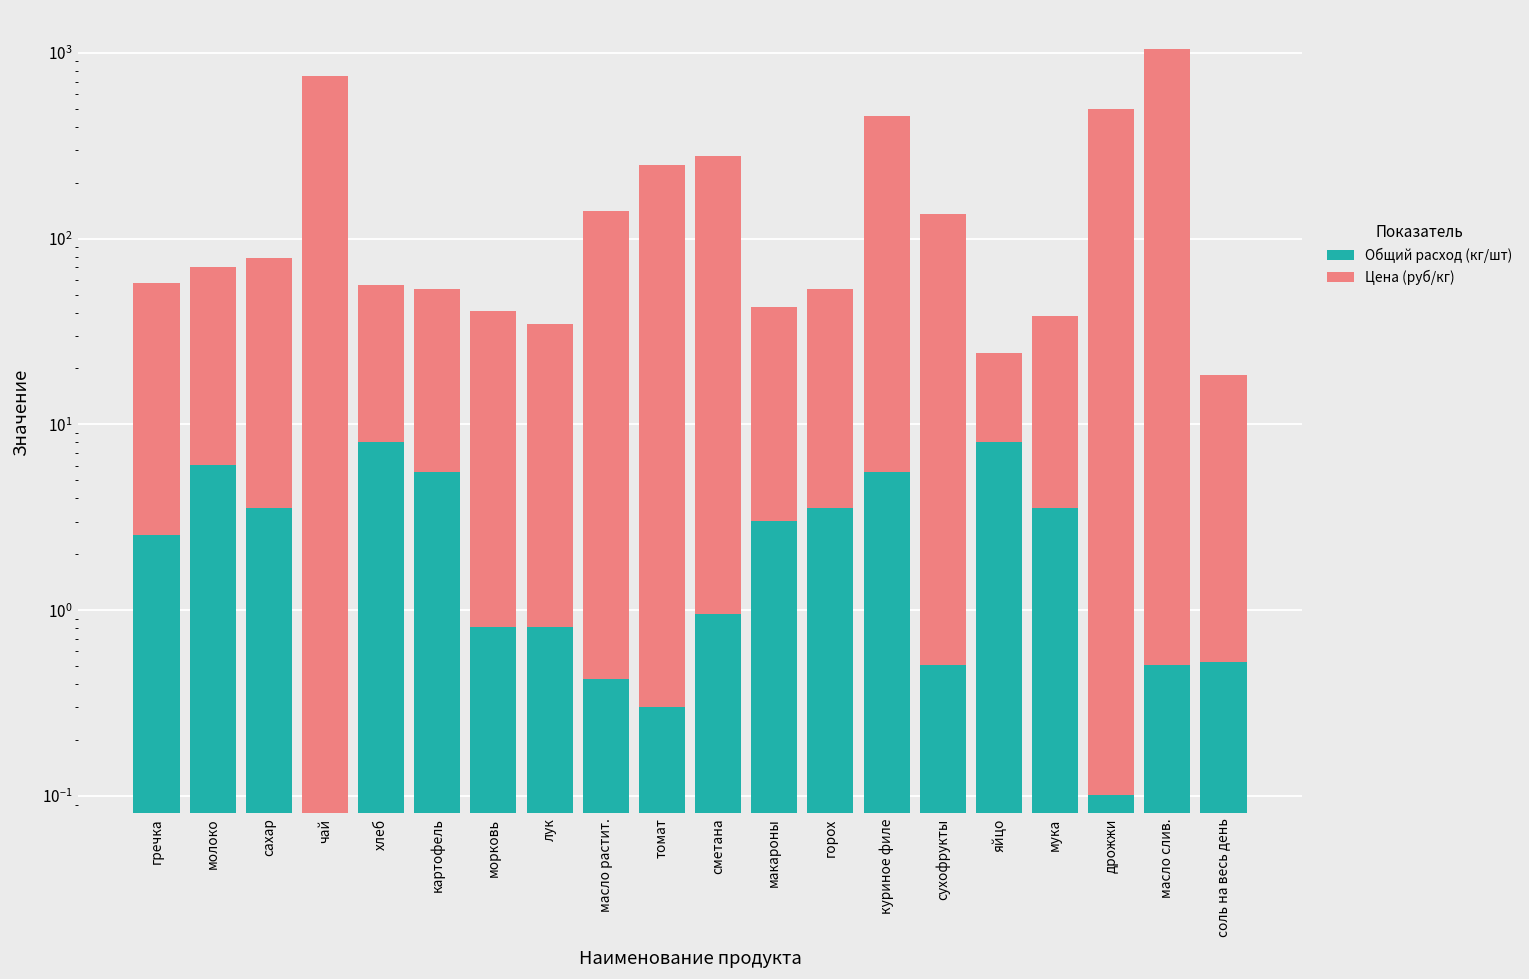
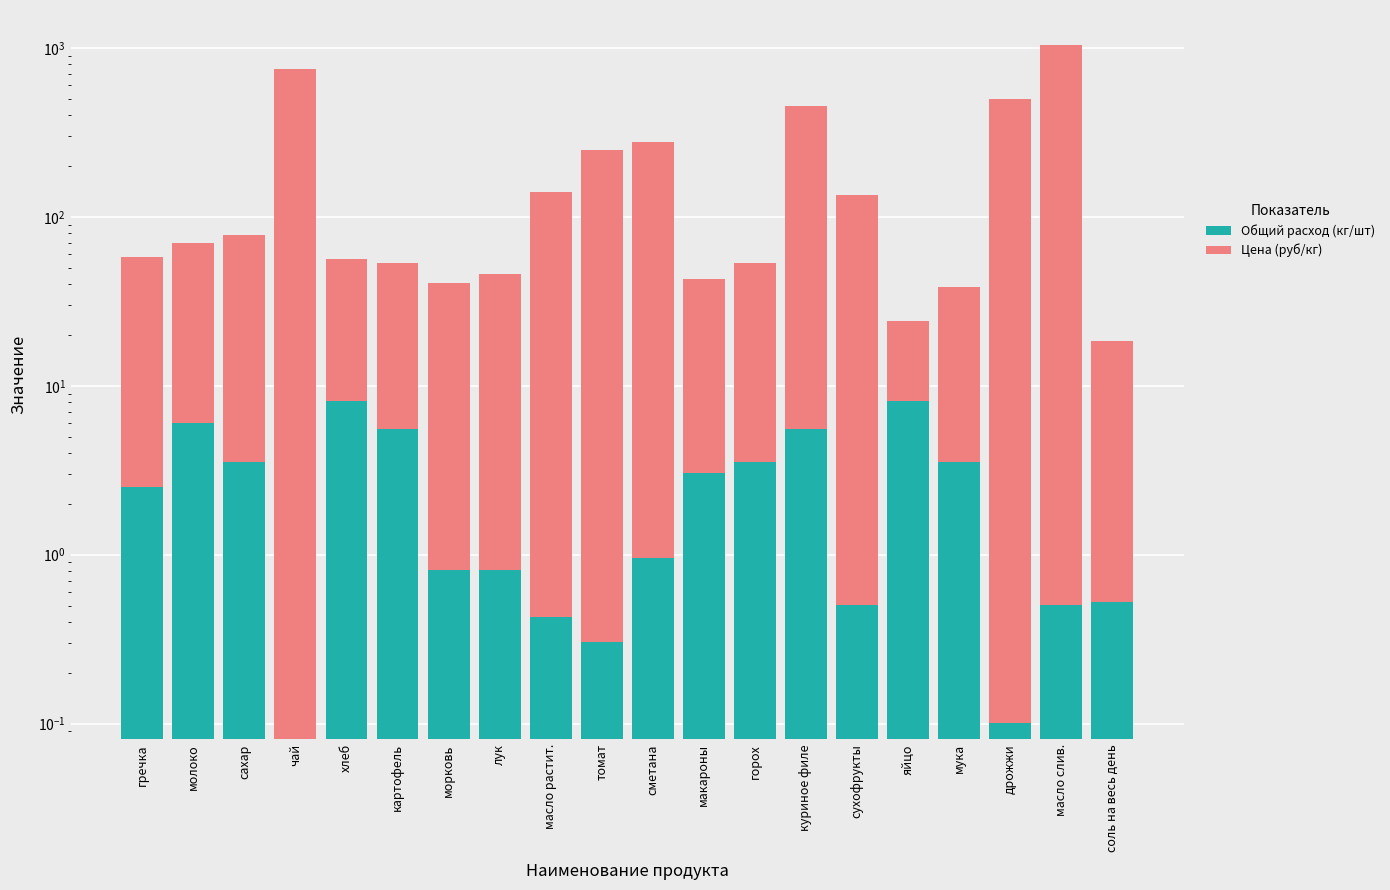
Цена (руб/кг), лук: 34 -> 45
